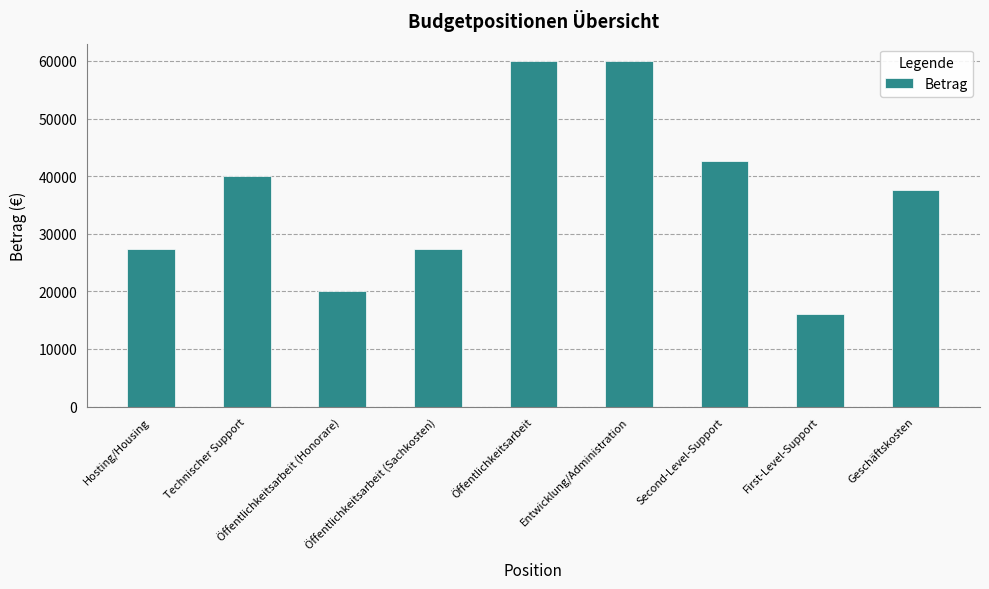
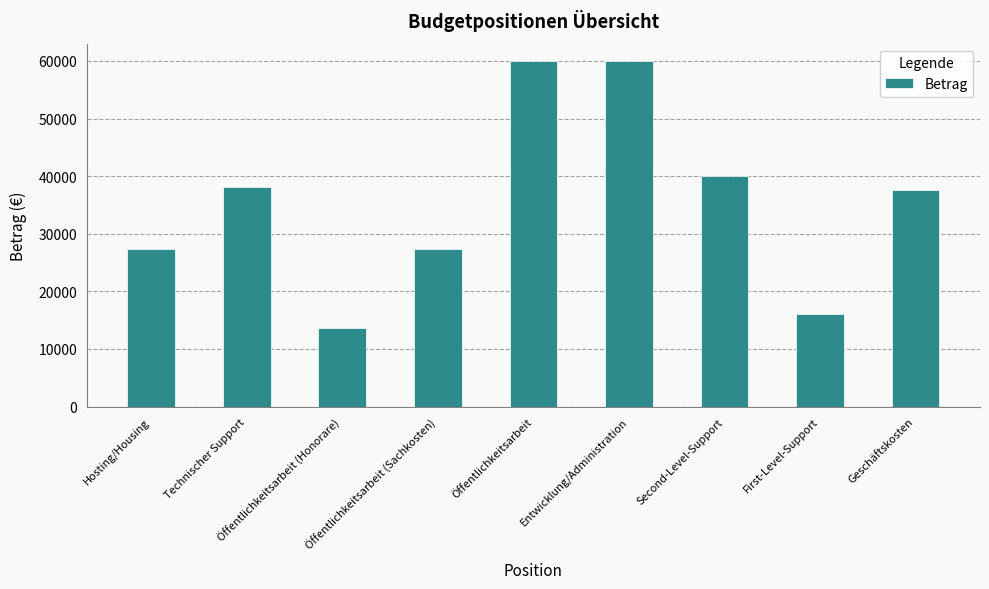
Technischer Support: 40000 -> 38000
Öffentlichkeitsarbeit (Honorare): 20000 -> 14000
Second-Level-Support: 43000 -> 40000
